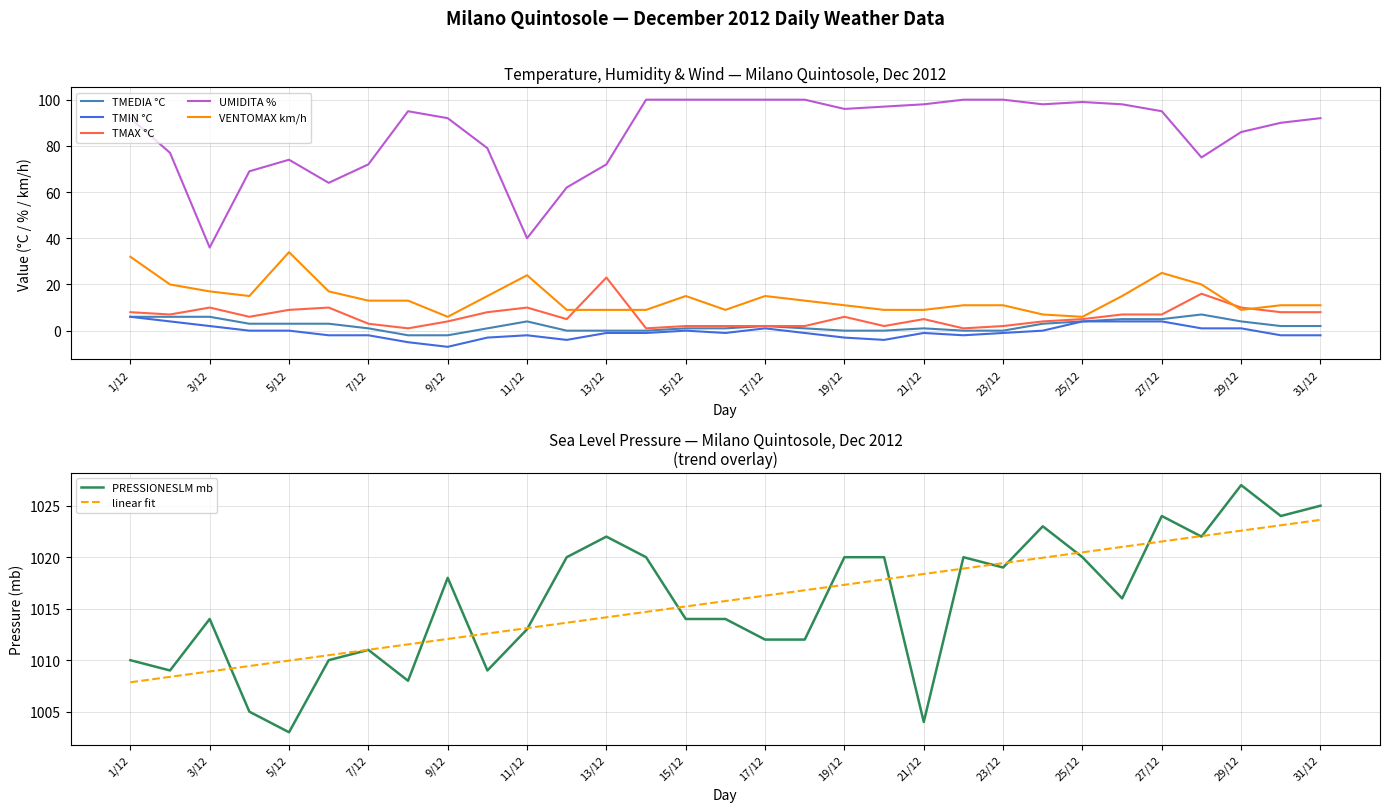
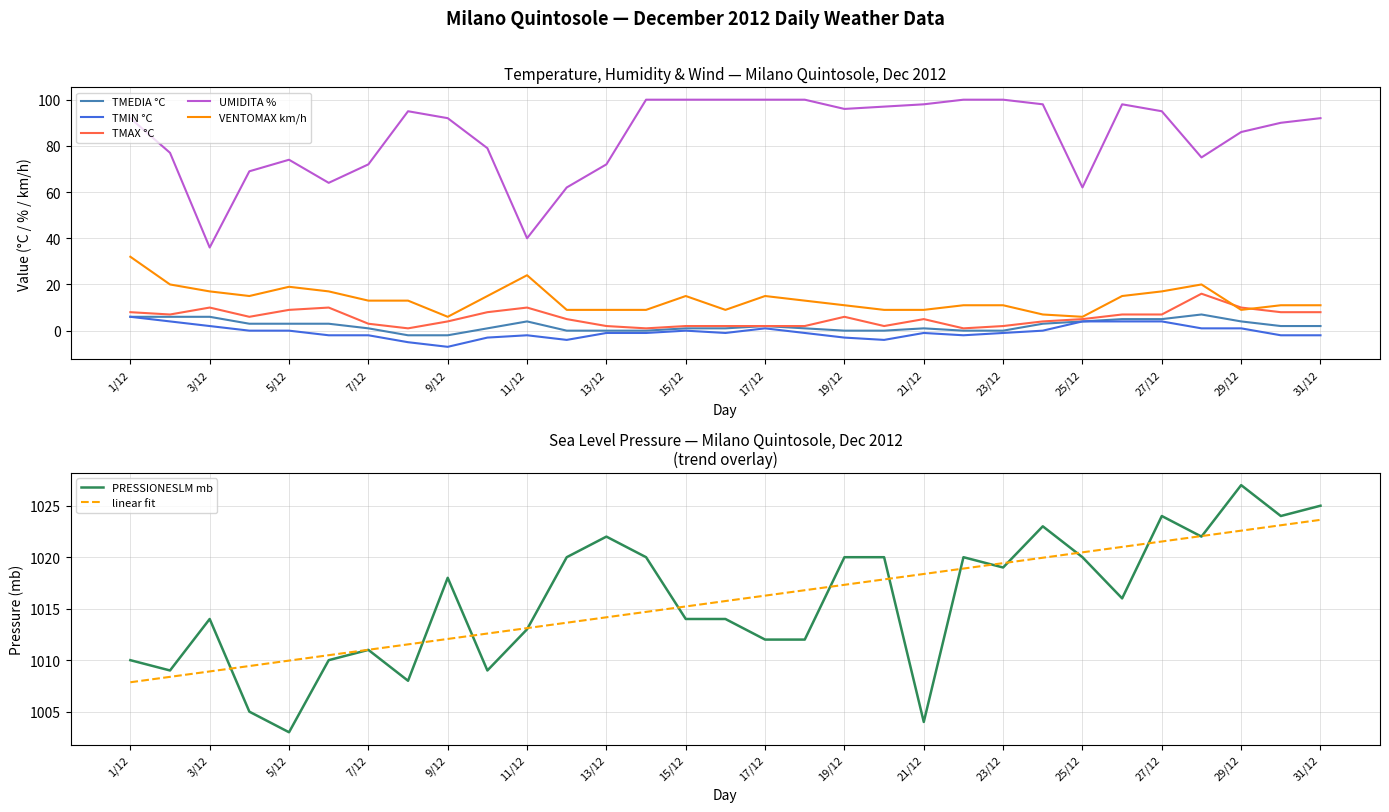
Temperature, Humidity & Wind — Milano Quintosole, Dec 2012, VENTOMAX km/h, 5/12: 34 -> 19
Temperature, Humidity & Wind — Milano Quintosole, Dec 2012, TMAX °C, 13/12: 23 -> 2
Temperature, Humidity & Wind — Milano Quintosole, Dec 2012, UMIDITA %, 25/12: 99 -> 62
Temperature, Humidity & Wind — Milano Quintosole, Dec 2012, VENTOMAX km/h, 27/12: 25 -> 17
